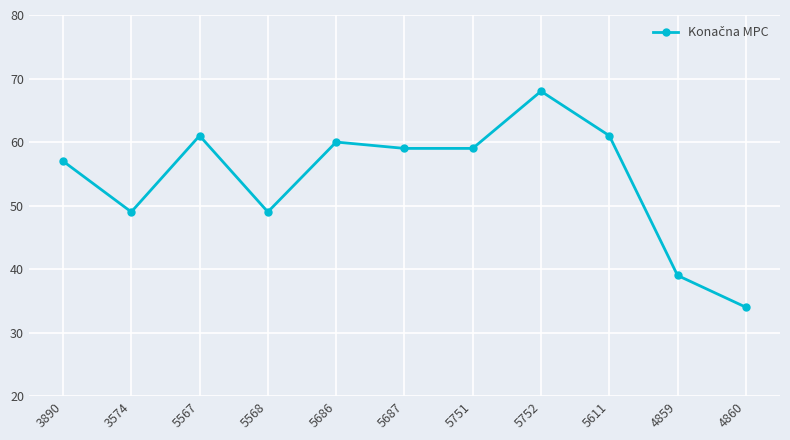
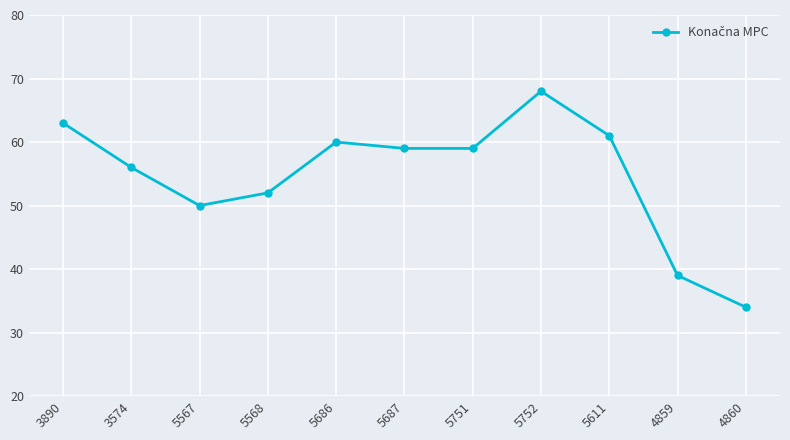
3890: 57 -> 63
3574: 49 -> 56
5567: 61 -> 50
5568: 49 -> 52
